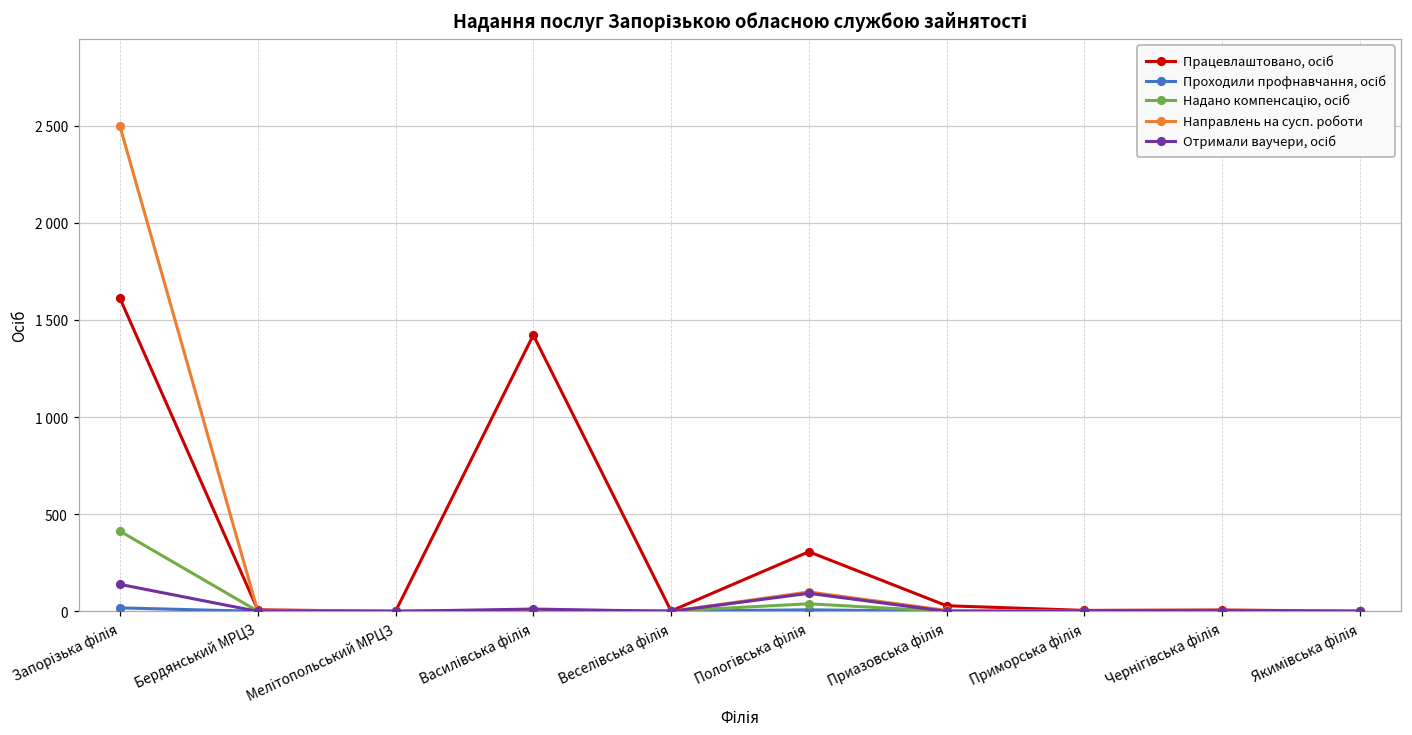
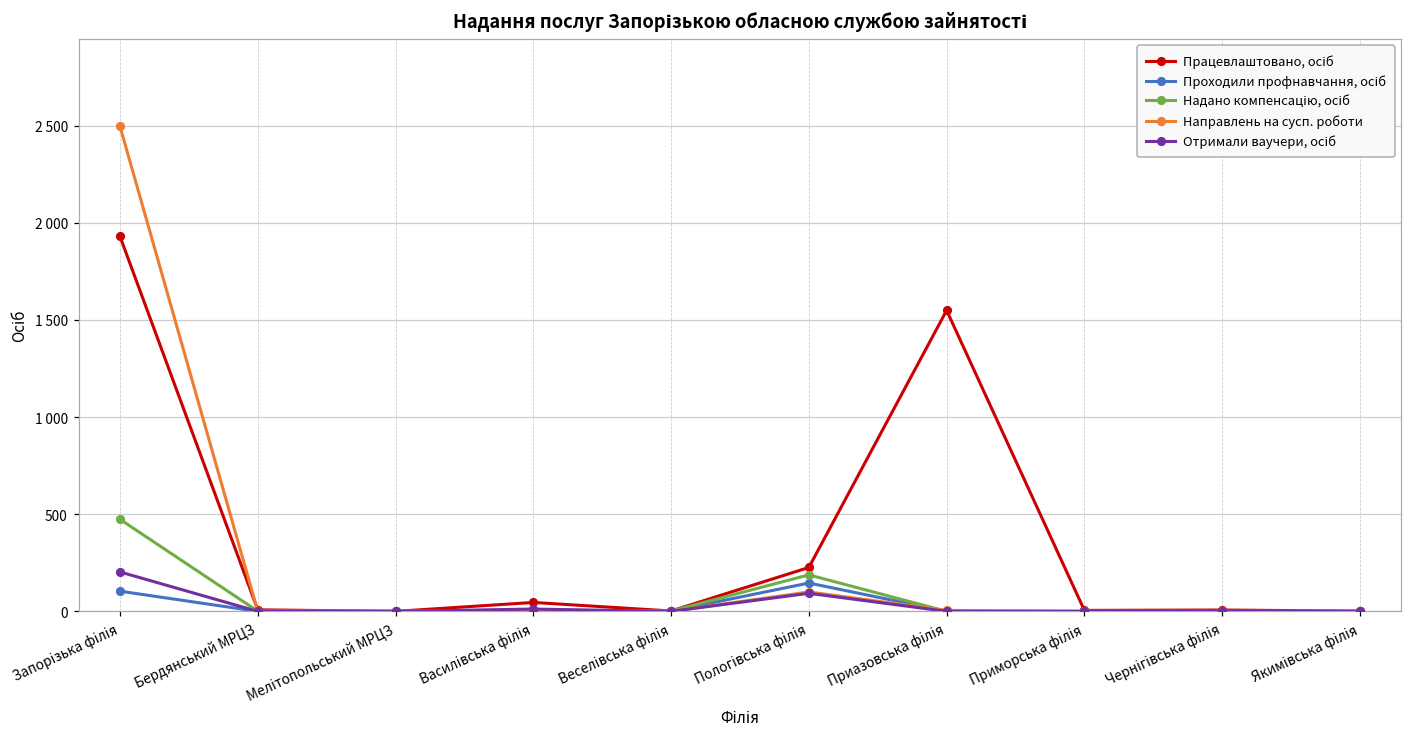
Працевлаштовано, осіб, Запорізька філія: 1610 -> 1930
Проходили профнавчання, осіб, Запорізька філія: 20 -> 100
Надано компенсацію, осіб, Запорізька філія: 410 -> 470
Отримали ваучери, осіб, Запорізька філія: 140 -> 200
Працевлаштовано, осіб, Василівська філія: 1420 -> 50
Працевлаштовано, осіб, Пологівська філія: 310 -> 230
Проходили профнавчання, осіб, Пологівська філія: 10 -> 150
Надано компенсацію, осіб, Пологівська філія: 40 -> 190
Працевлаштовано, осіб, Приазовська філія: 30 -> 1550
